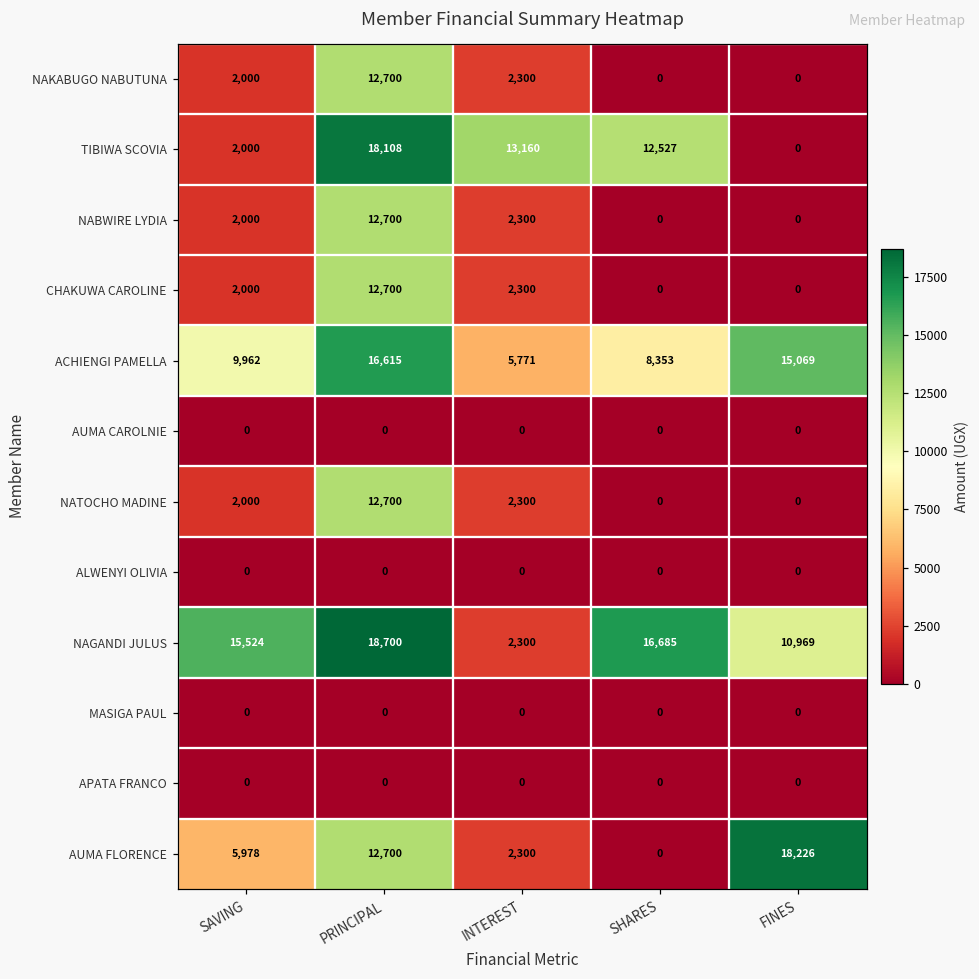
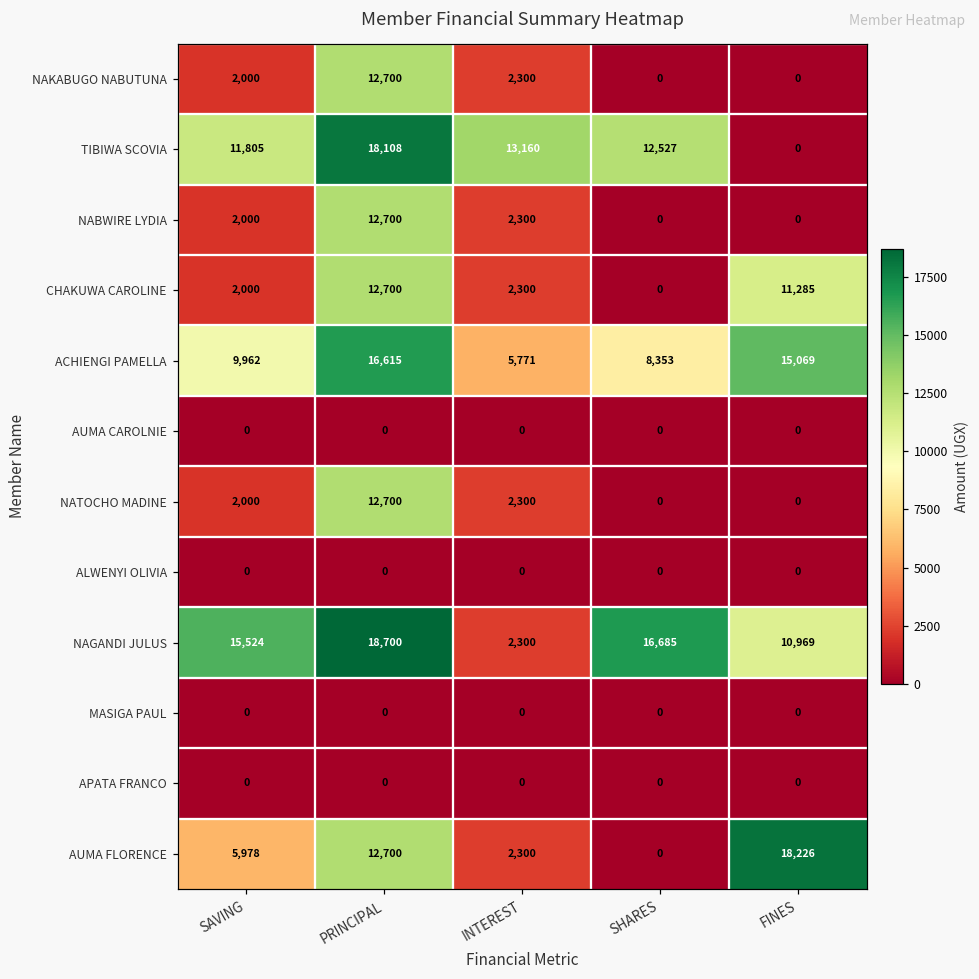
TIBIWA SCOVIA, SAVING: 2,000 -> 11,805
CHAKUWA CAROLINE, FINES: 0 -> 11,285
